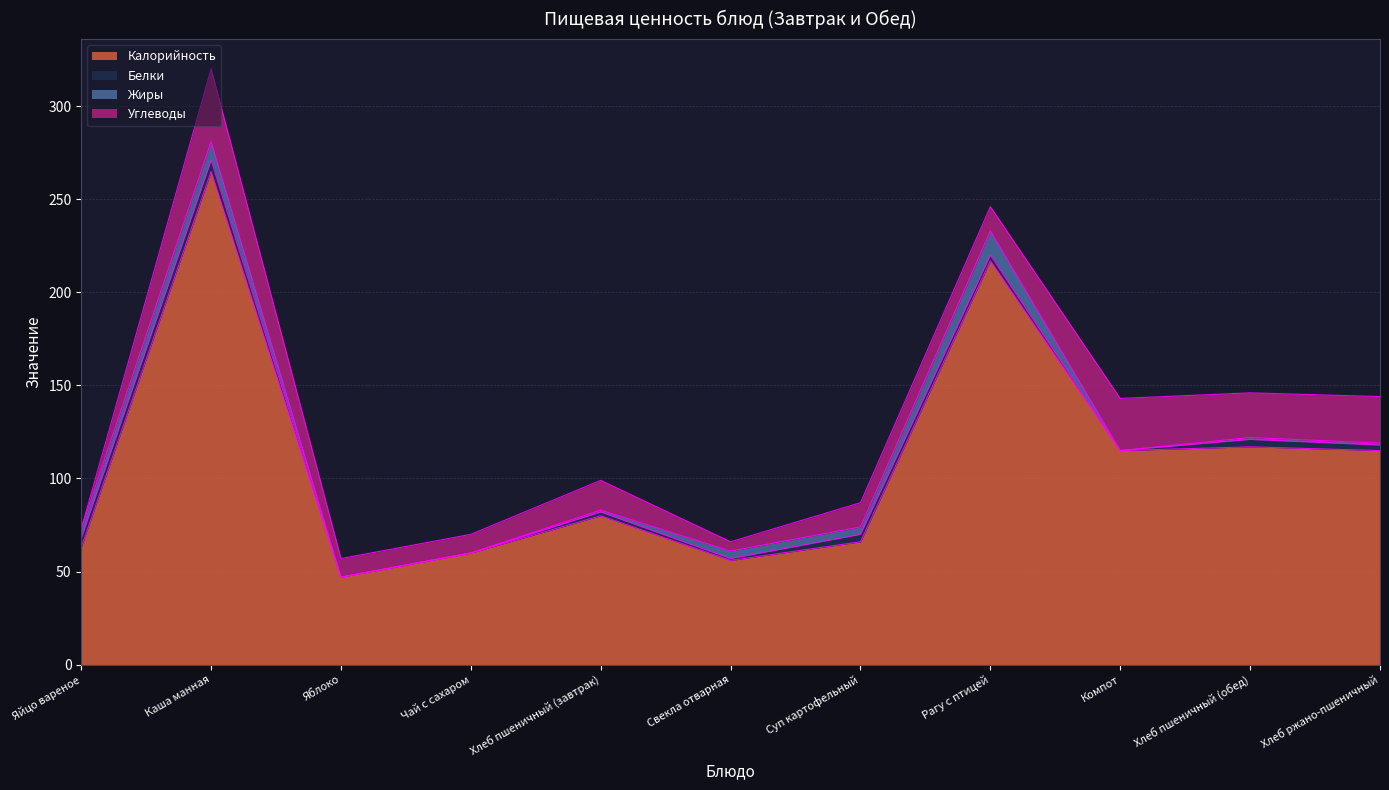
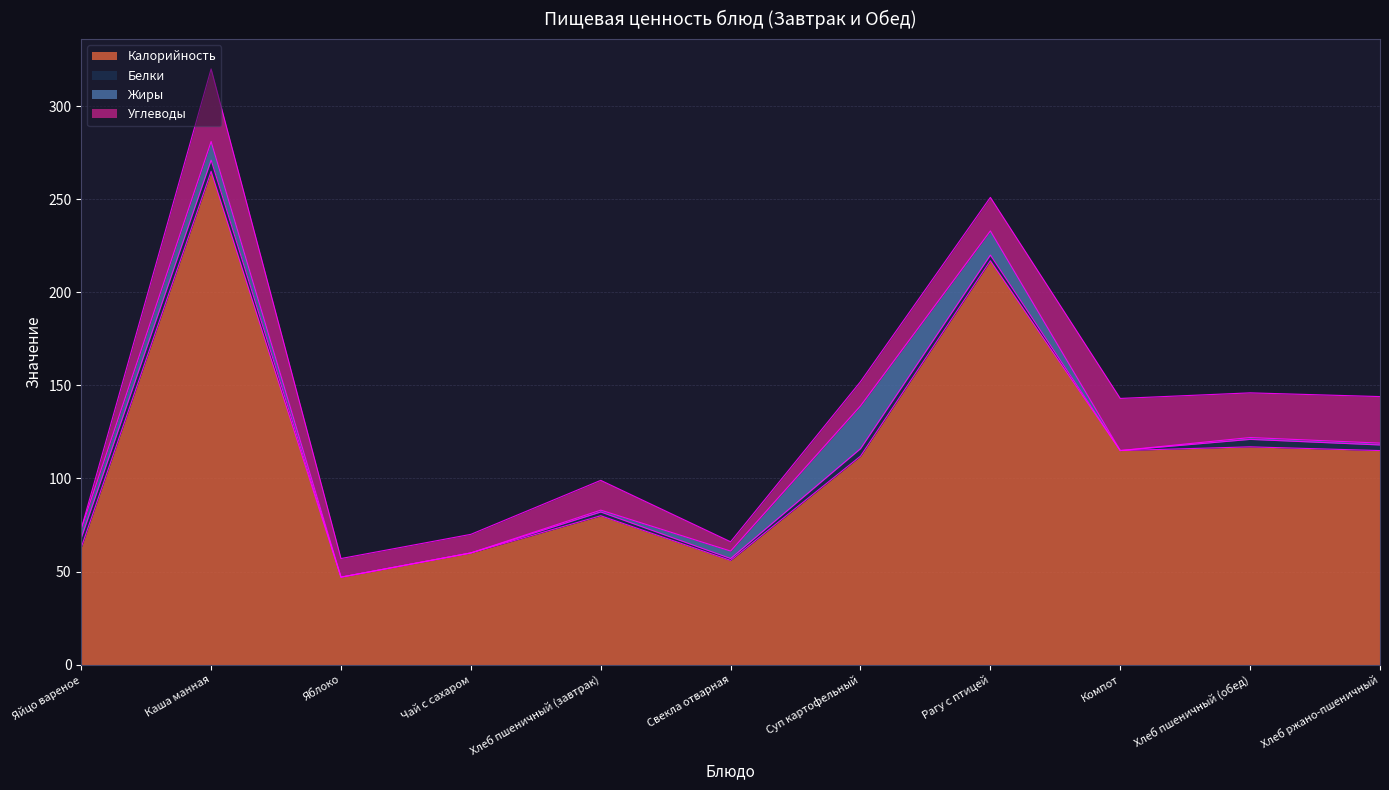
Калорийность, Суп картофельный: 66 -> 112
Жиры, Суп картофельный: 4 -> 23
Углеводы, Рагу с птицей: 13 -> 18
